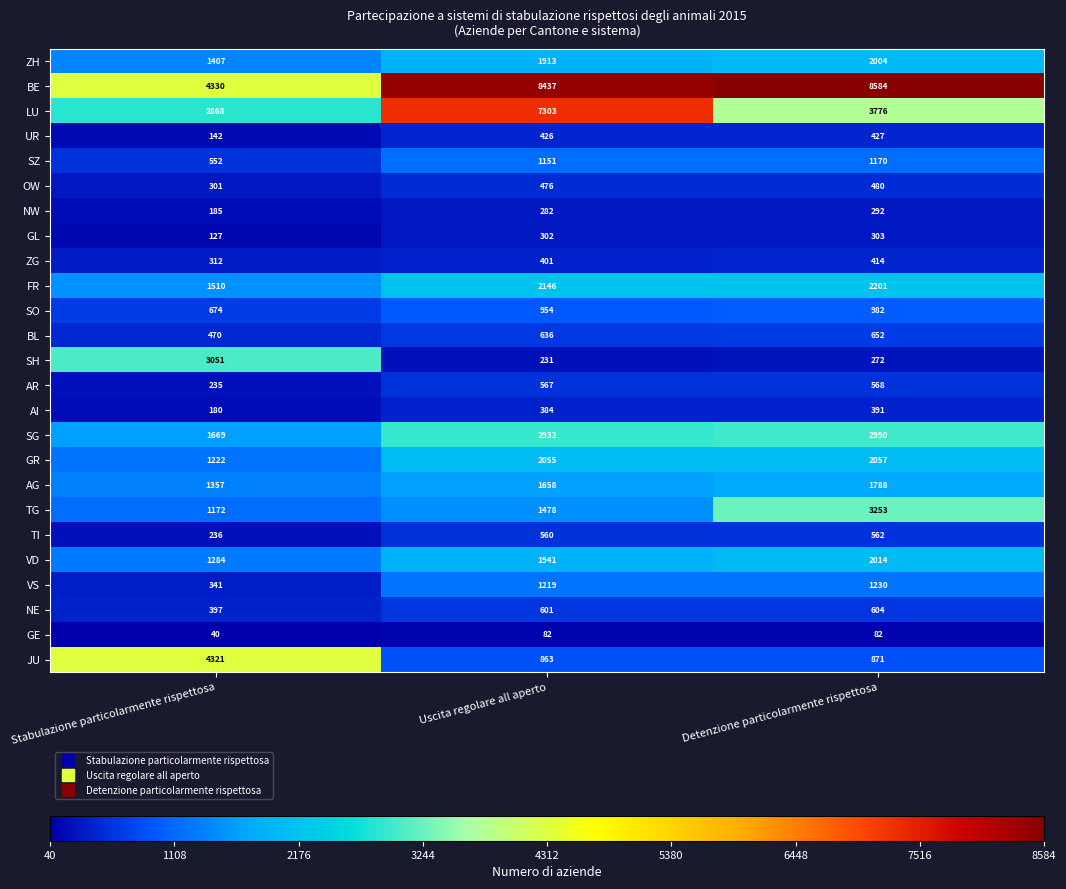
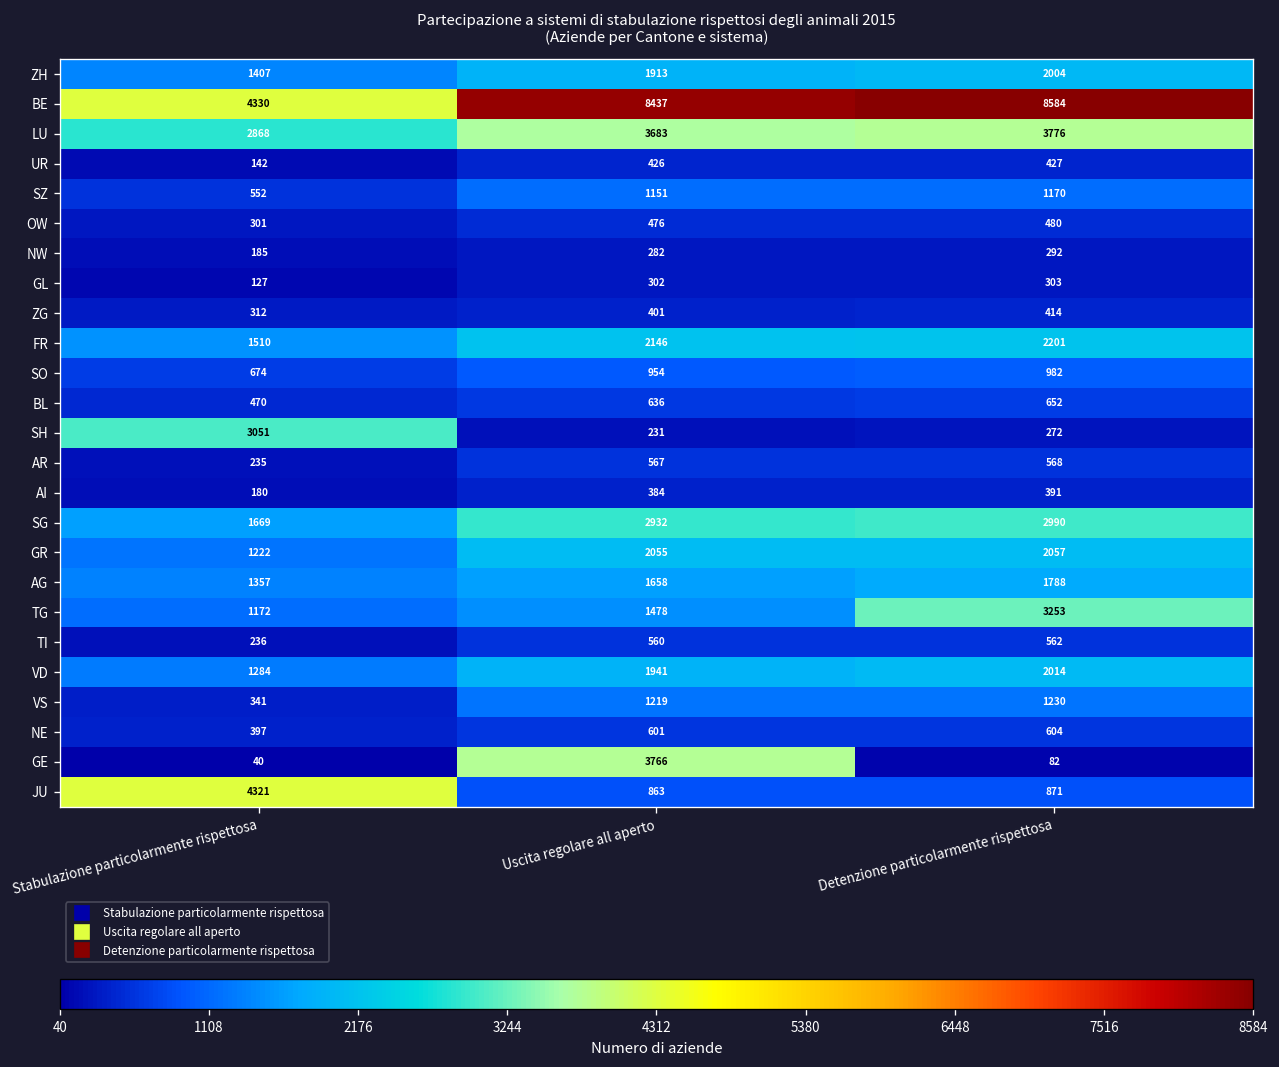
LU, Uscita regolare all aperto: 7303 -> 3683
GE, Uscita regolare all aperto: 82 -> 3766
